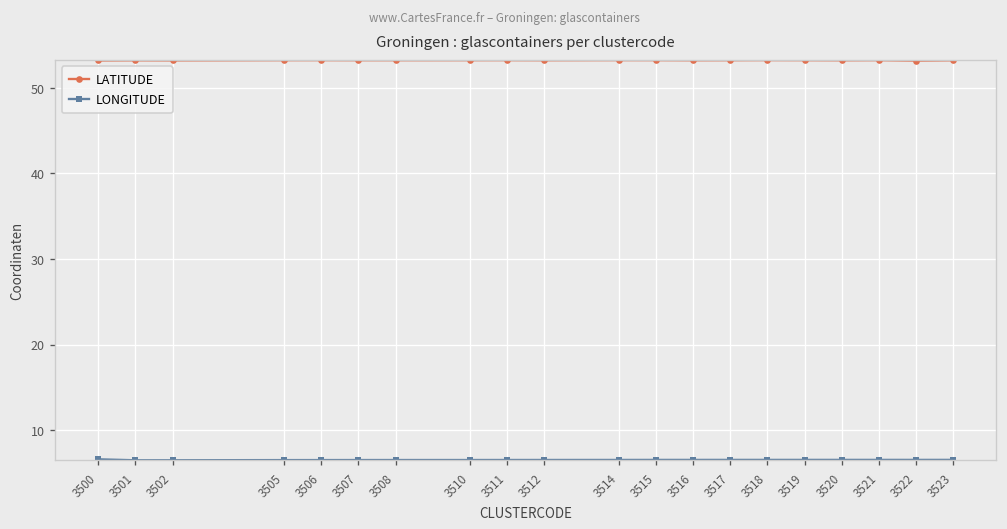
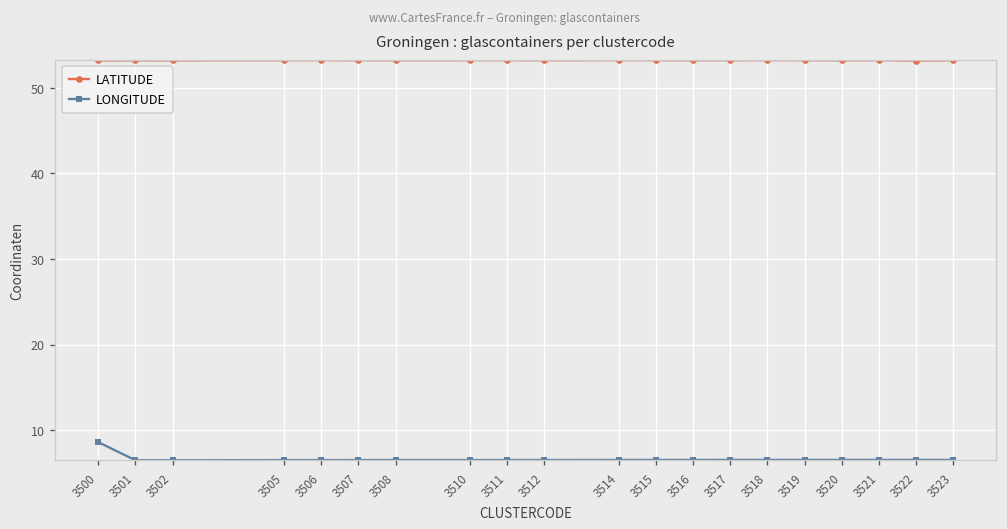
LONGITUDE, 3500: 7 -> 9
